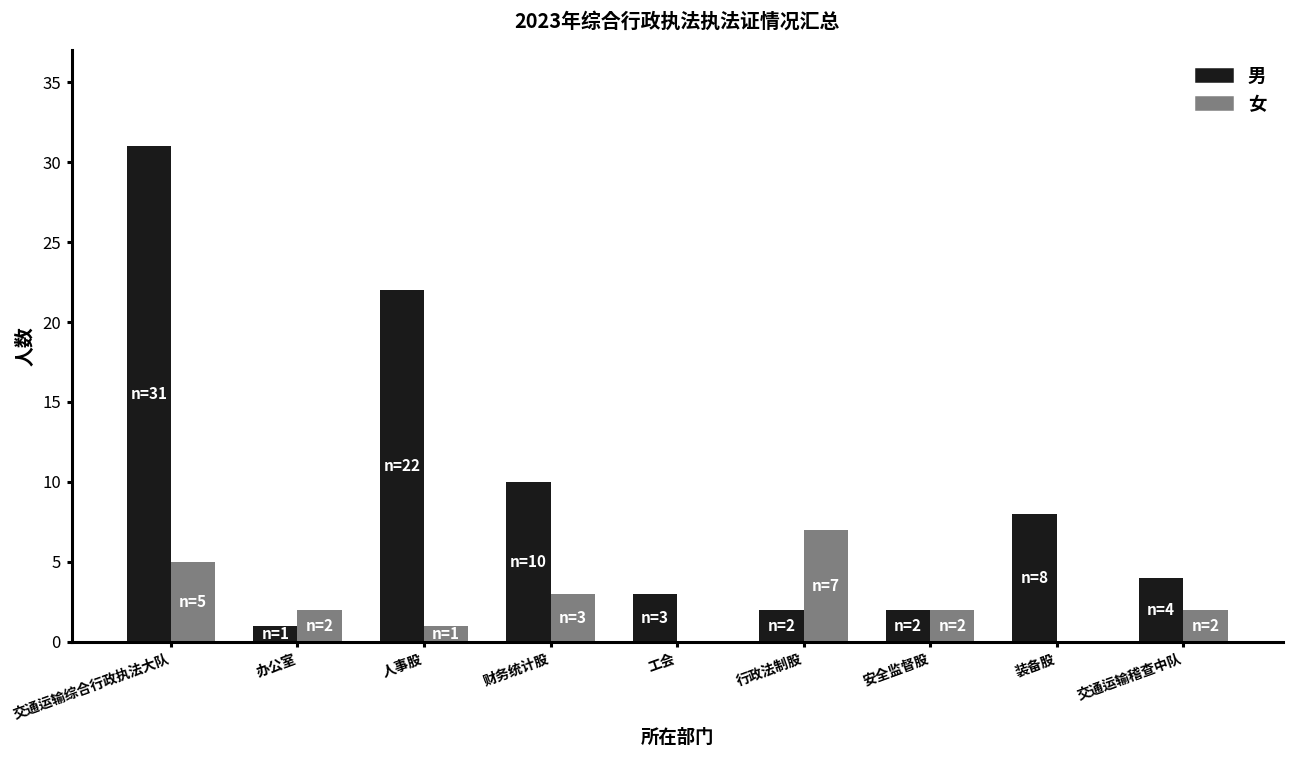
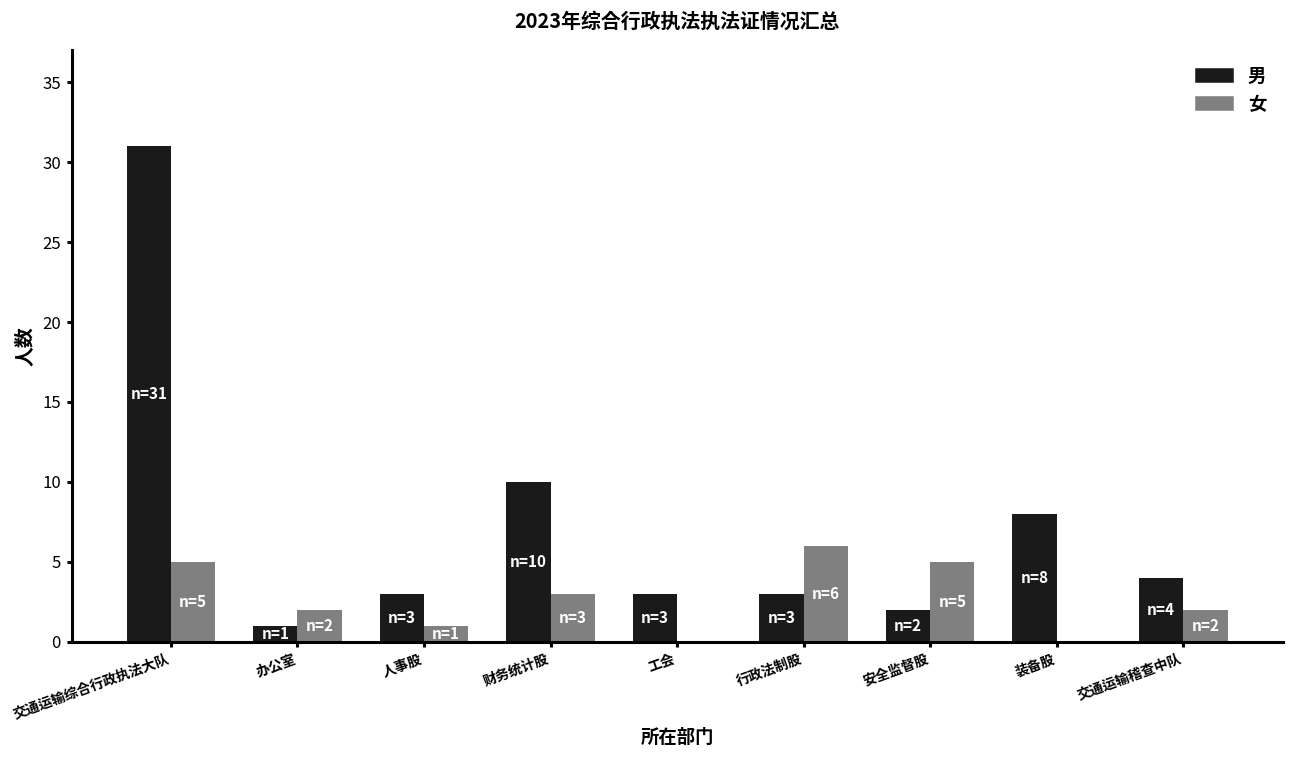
男, 人事股: 22 -> 3
男, 行政法制股: 2 -> 3
女, 行政法制股: 7 -> 6
女, 安全监督股: 2 -> 5
